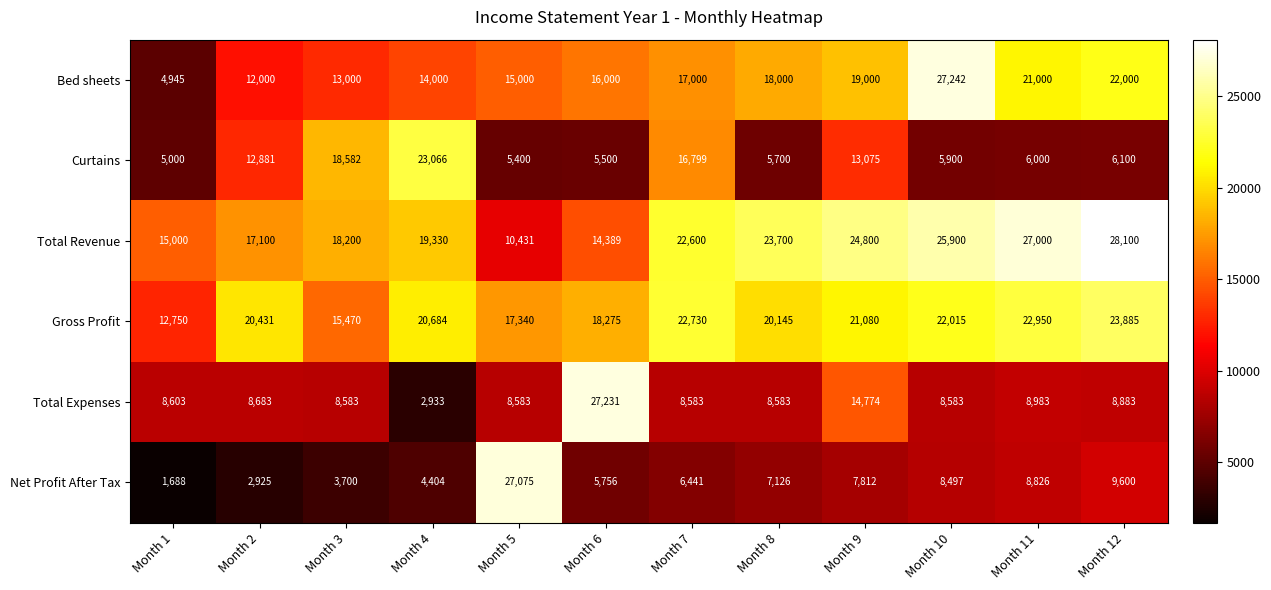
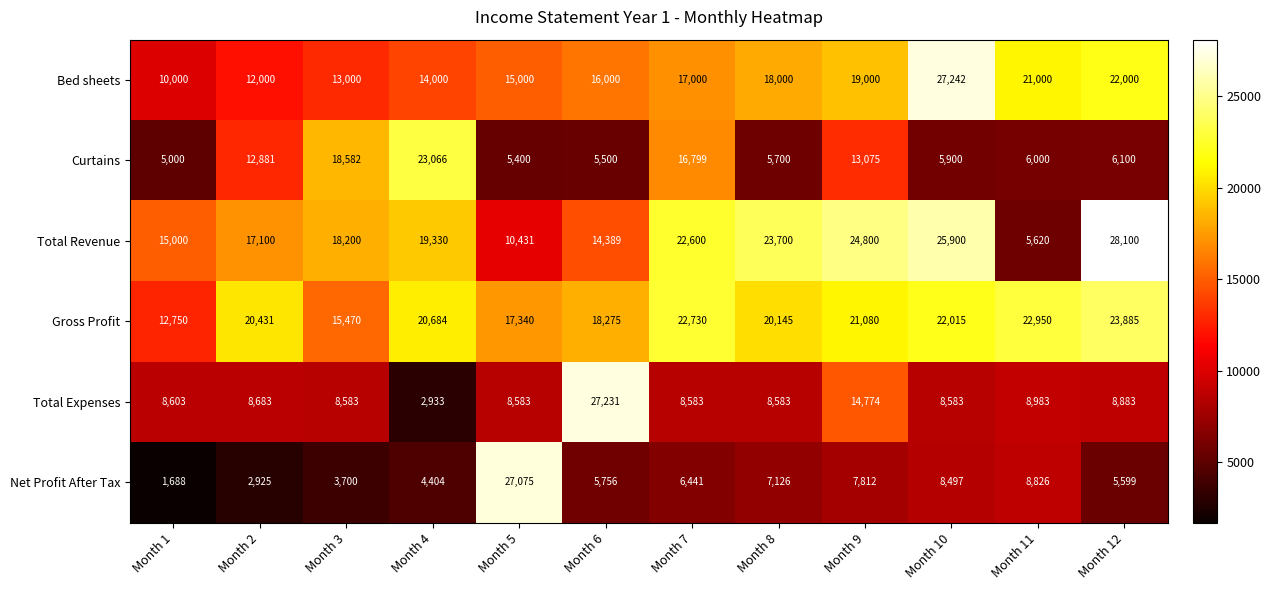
Bed sheets, Month 1: 4,945 -> 10,000
Total Revenue, Month 11: 27,000 -> 5,620
Net Profit After Tax, Month 12: 9,600 -> 5,599
